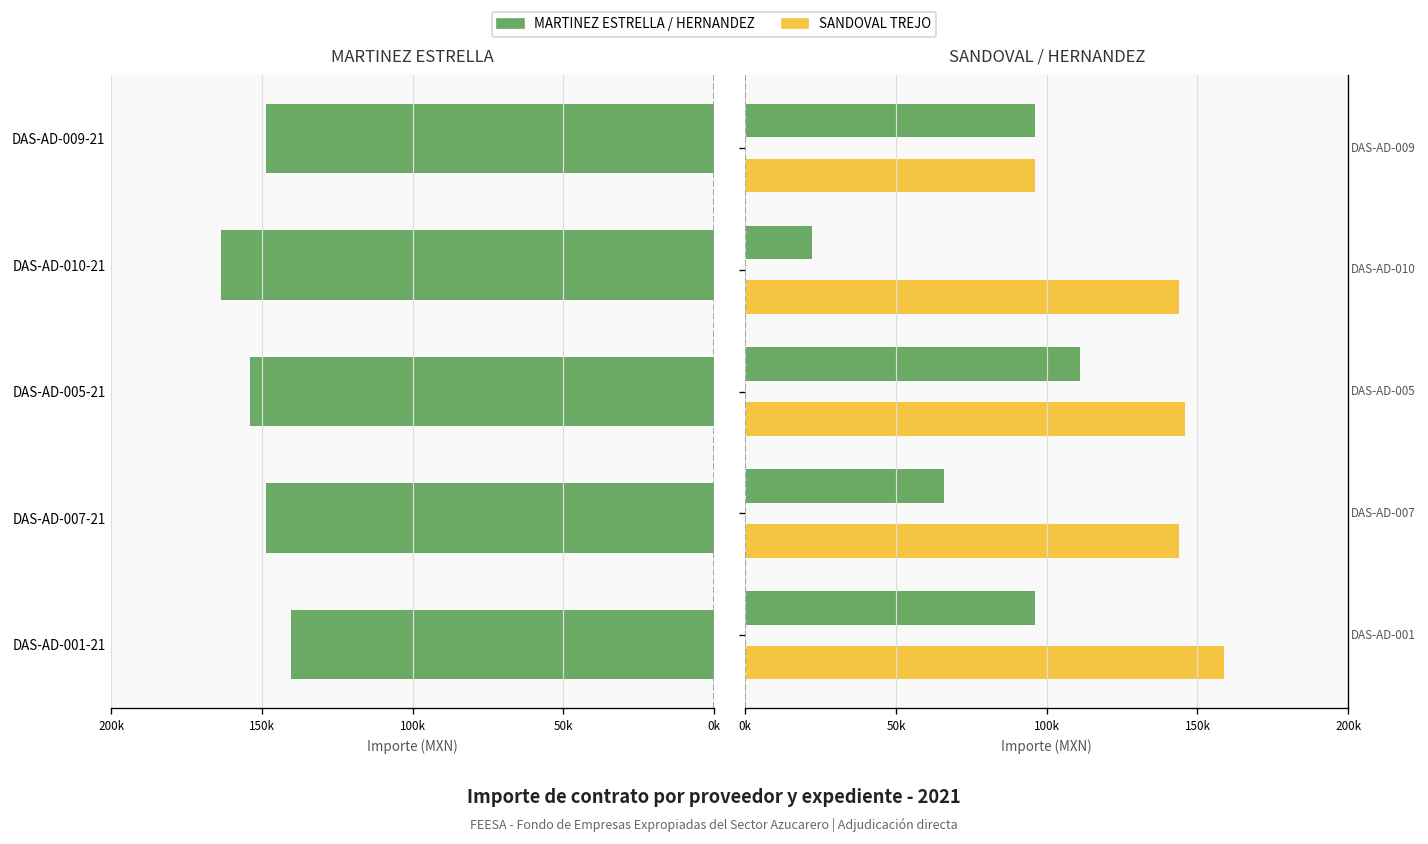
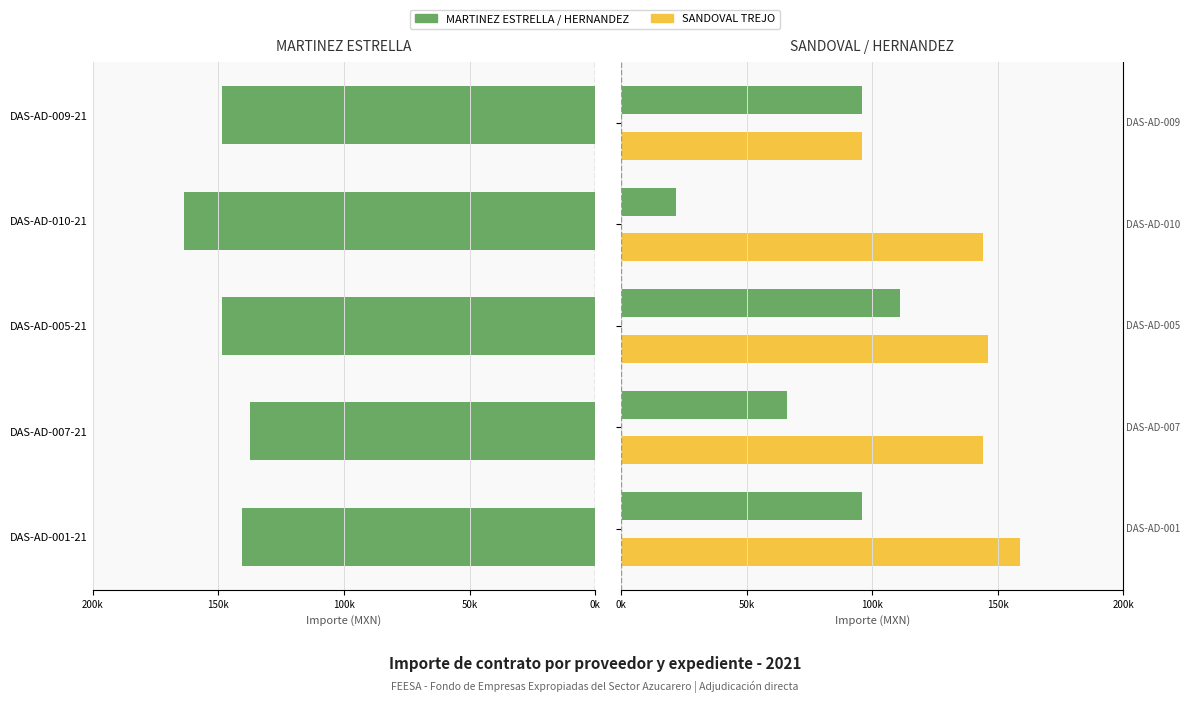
MARTINEZ ESTRELLA, DAS-AD-005-21: 154000 -> 149000
MARTINEZ ESTRELLA, DAS-AD-007-21: 149000 -> 137000
